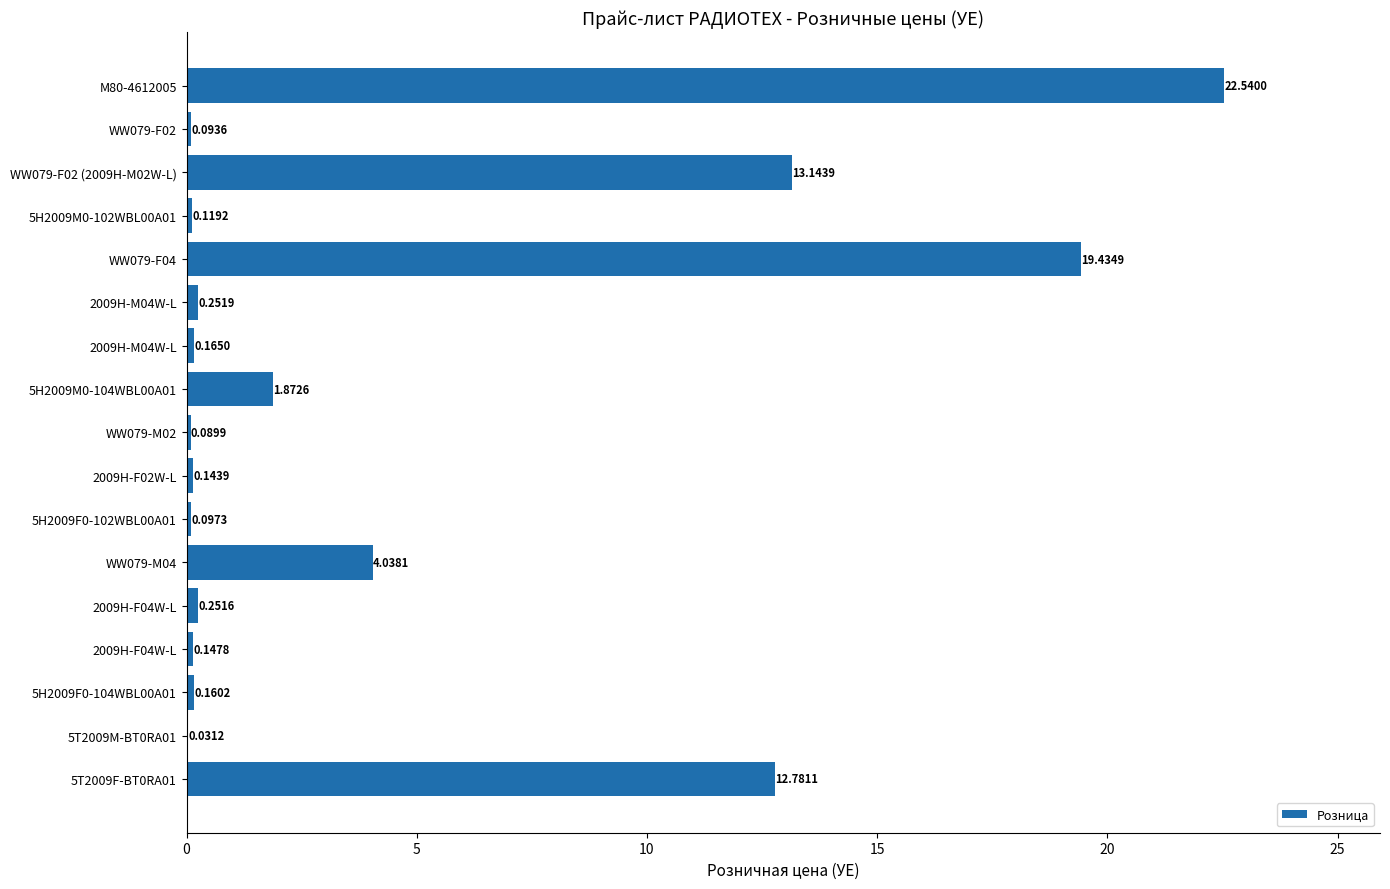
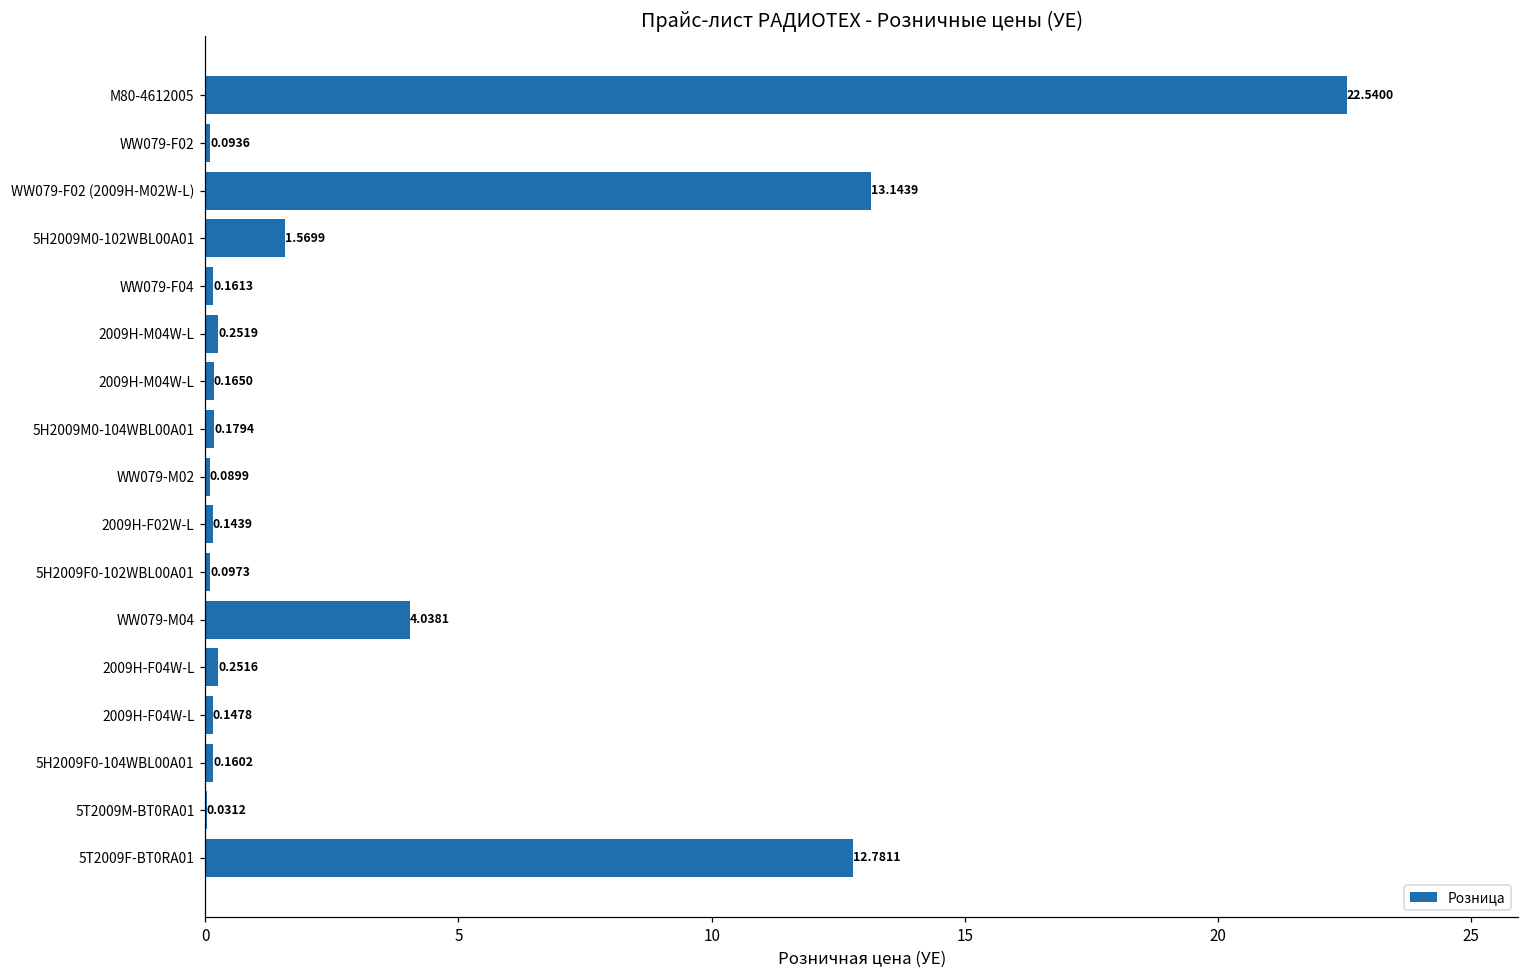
5H2009M0-102WBL00A01: 0.1192 -> 1.5699
WW079-F04: 19.4349 -> 0.1613
5H2009M0-104WBL00A01: 1.8726 -> 0.1794
